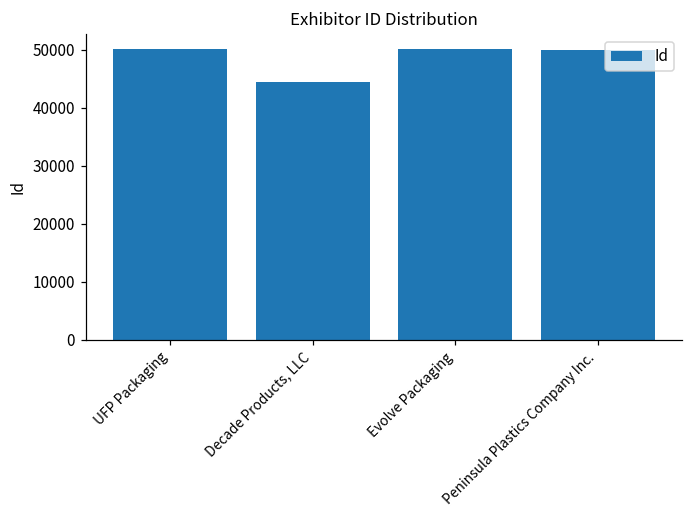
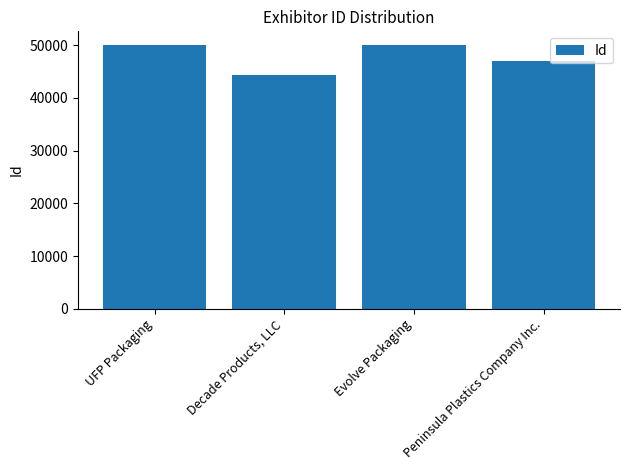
Peninsula Plastics Company Inc.: 50000 -> 47000
